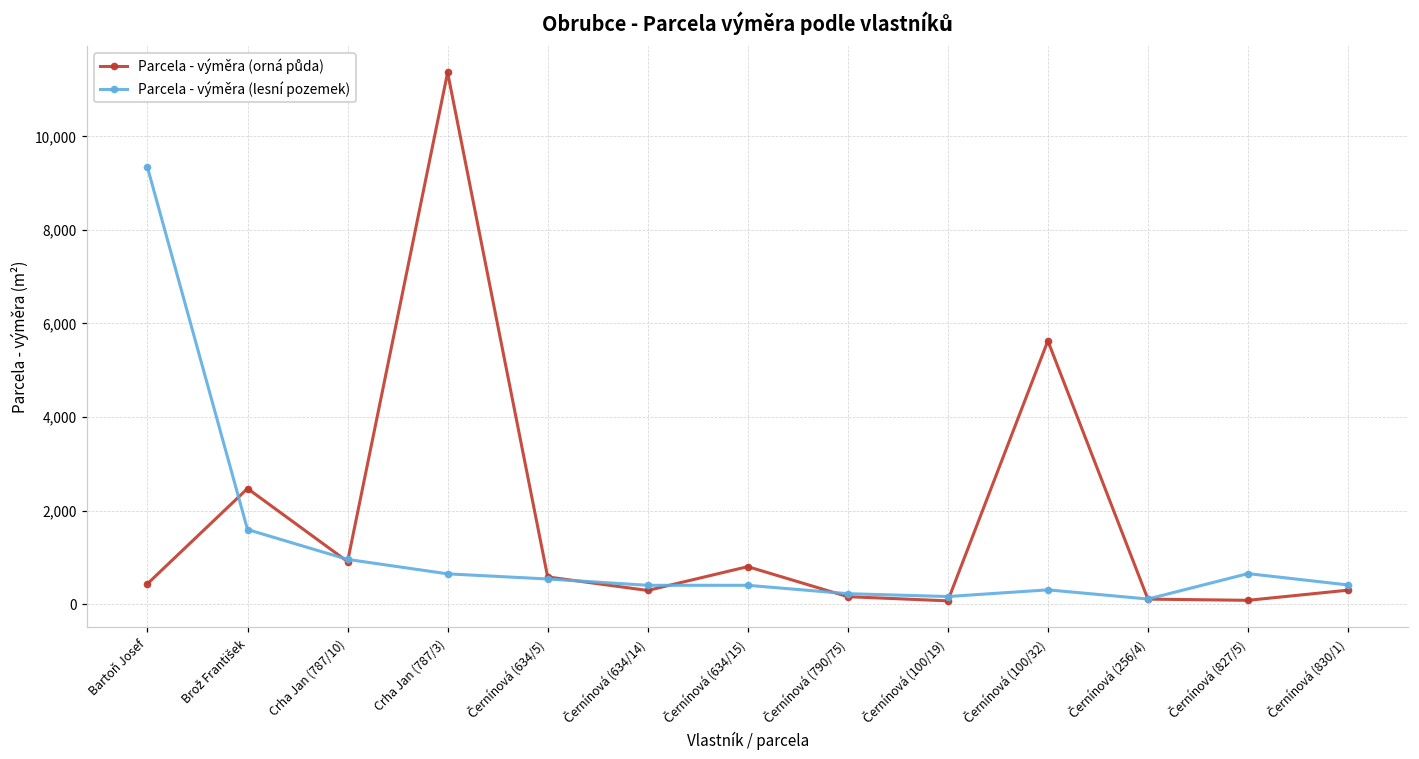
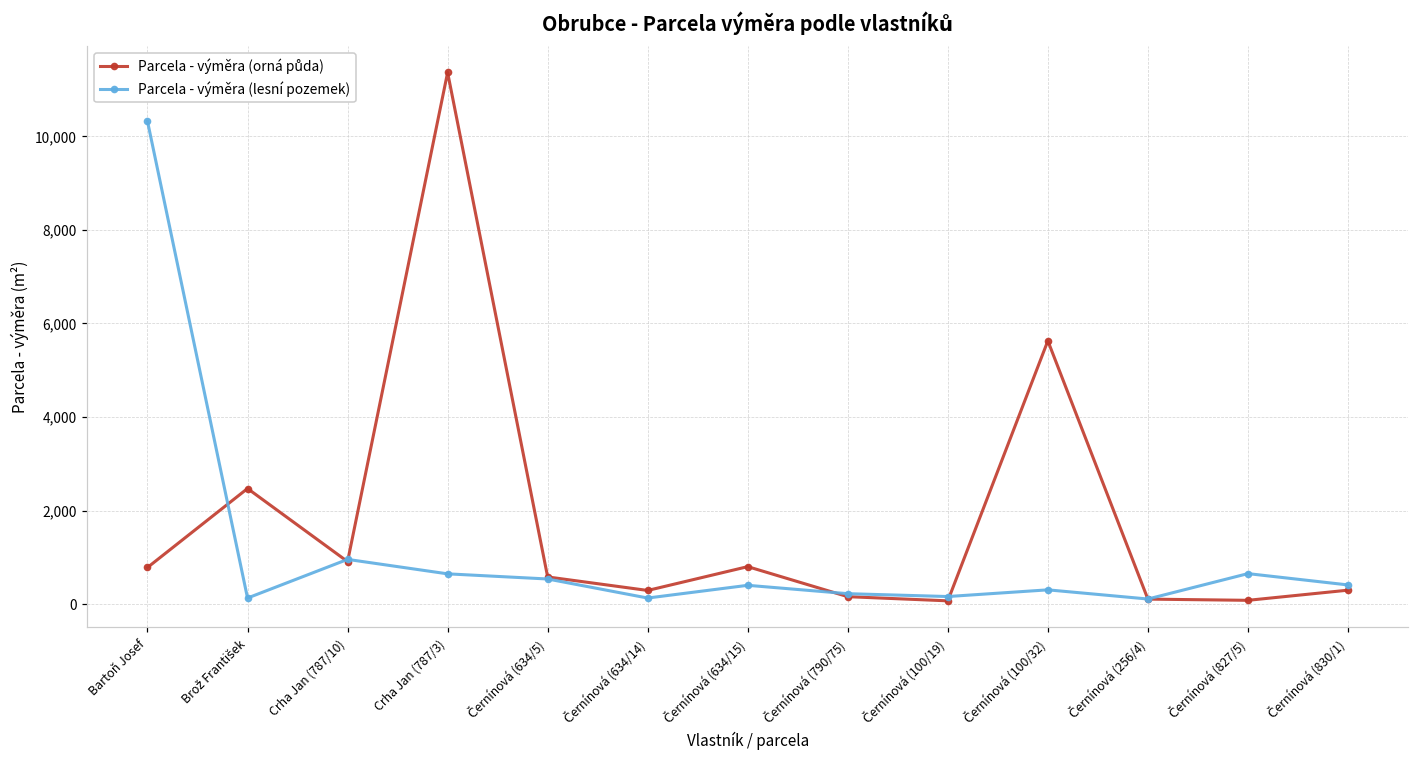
Parcela - výměra (orná půda), Bartoň Josef: 400 -> 800
Parcela - výměra (lesní pozemek), Bartoň Josef: 9,300 -> 10,300
Parcela - výměra (lesní pozemek), Brož František: 1,600 -> 100
Parcela - výměra (lesní pozemek), Černínová (634/14): 400 -> 100
